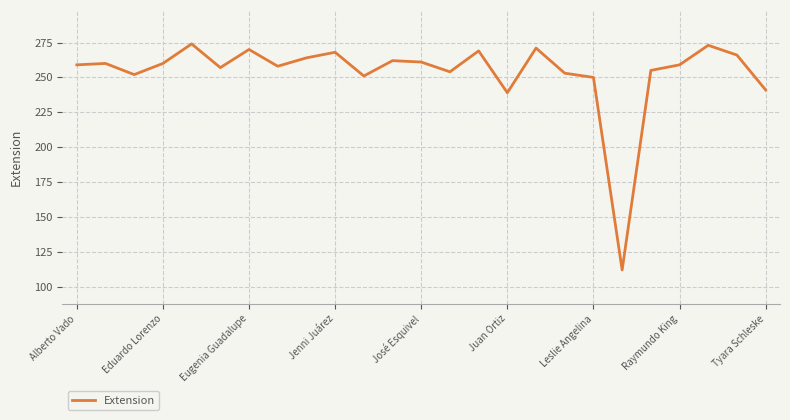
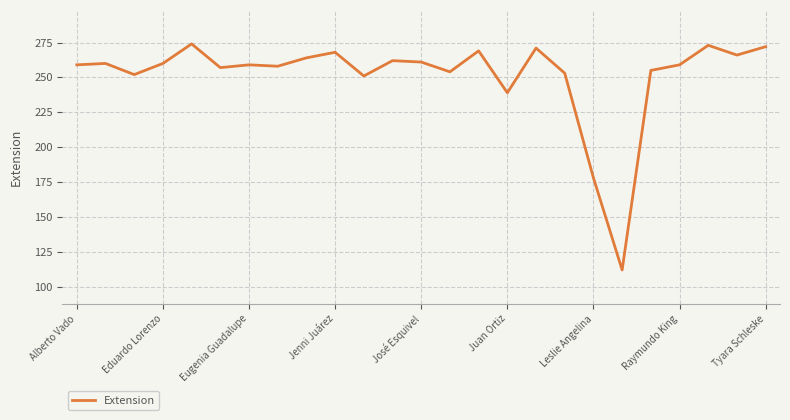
Eugenia Guadalupe: 270 -> 259
Leslie Angelina: 250 -> 178
Tyara Schleske: 241 -> 272
